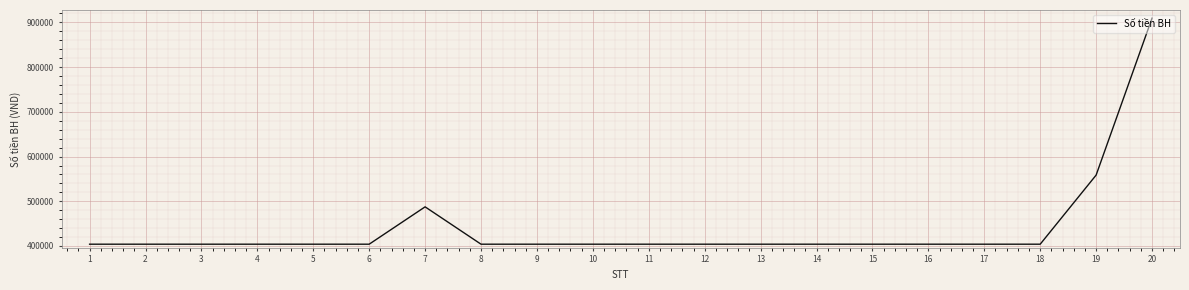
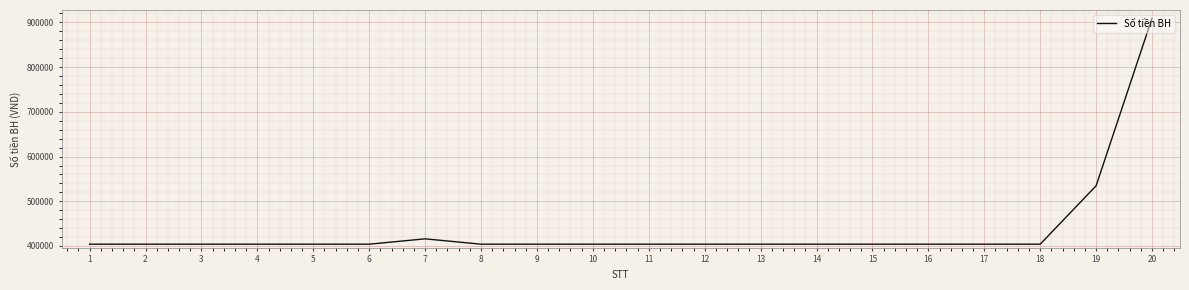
7: 490000 -> 420000
19: 560000 -> 530000
